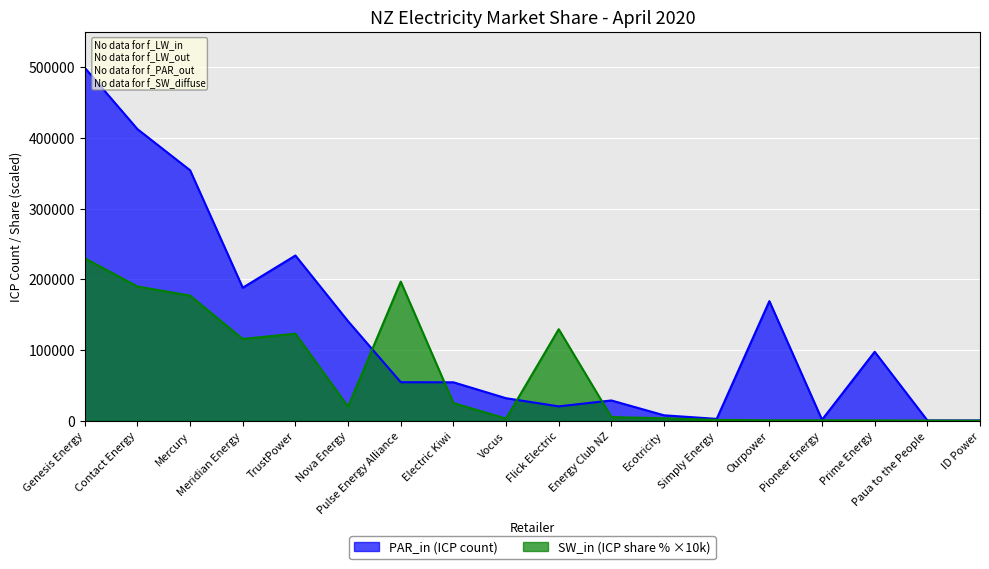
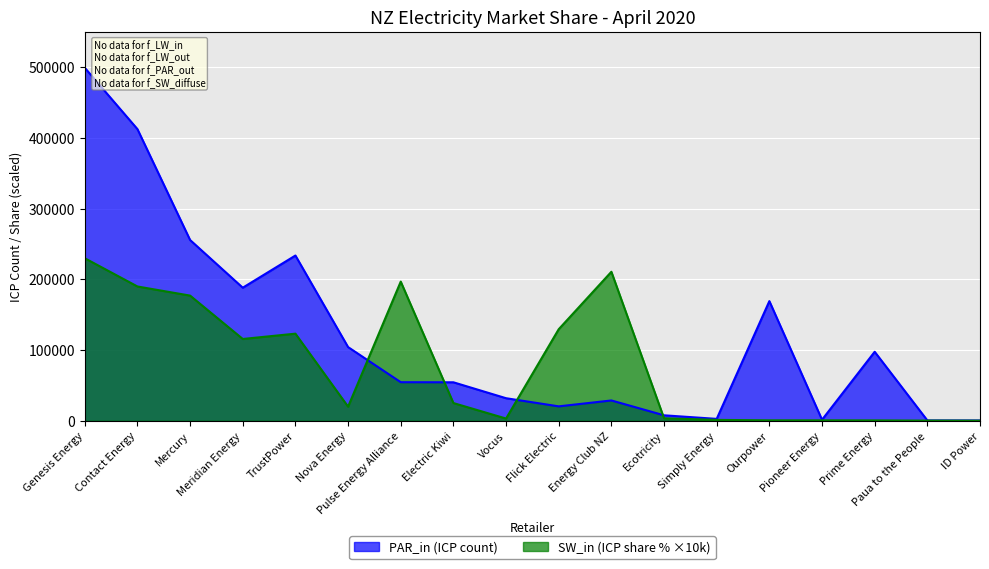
PAR_in (ICP count), Mercury: 350000 -> 260000
PAR_in (ICP count), Nova Energy: 140000 -> 100000
SW_in (ICP share % ×10k), Energy Club NZ: 10000 -> 210000
